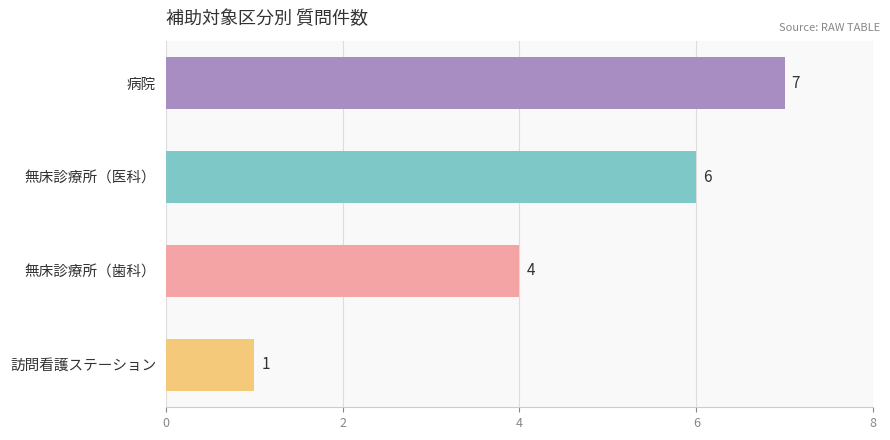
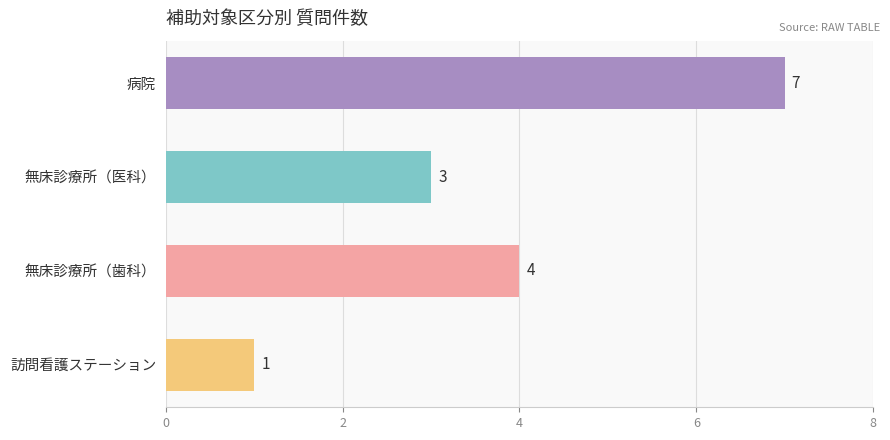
無床診療所（医科）: 6 -> 3
